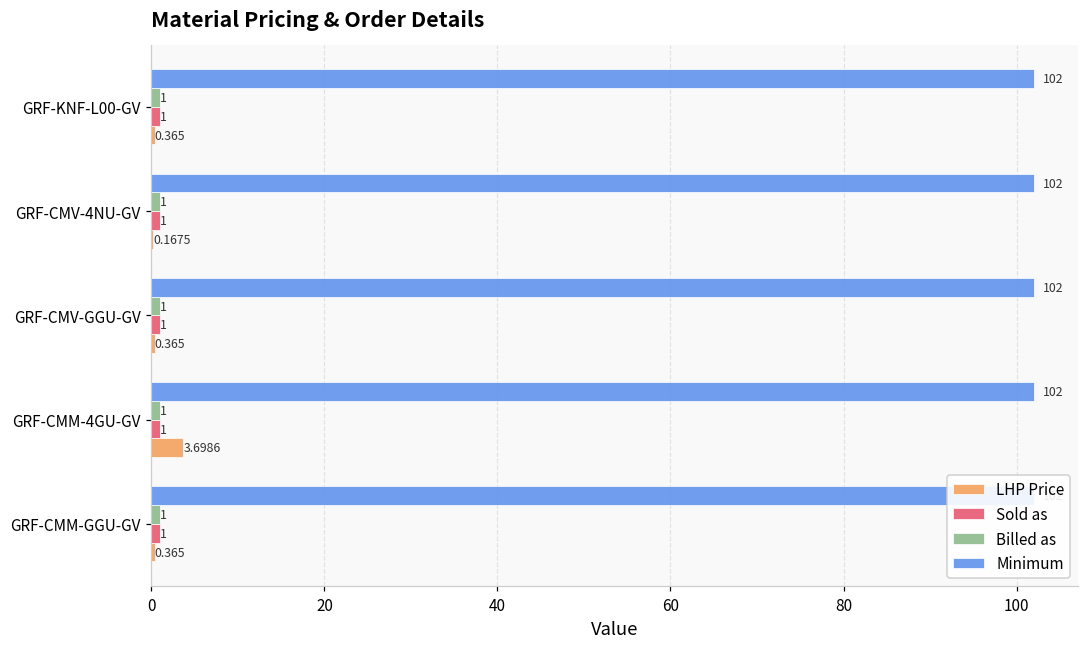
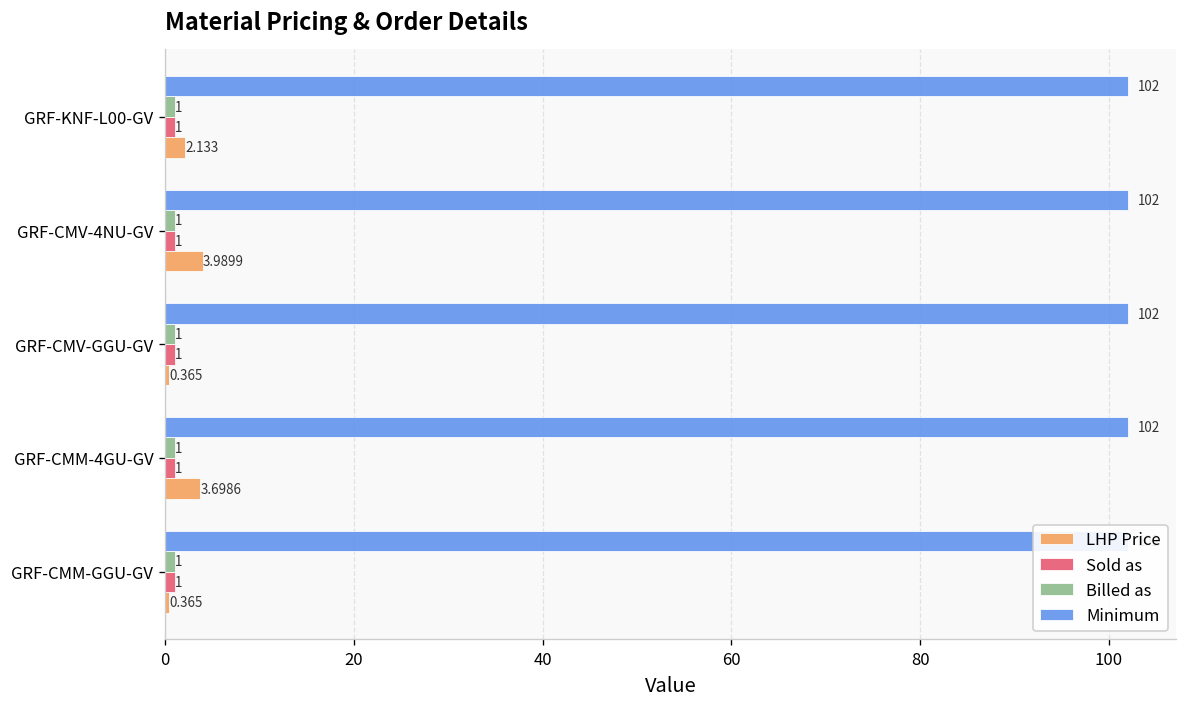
LHP Price, GRF-KNF-L00-GV: 0.365 -> 2.133
LHP Price, GRF-CMV-4NU-GV: 0.1675 -> 3.9899
